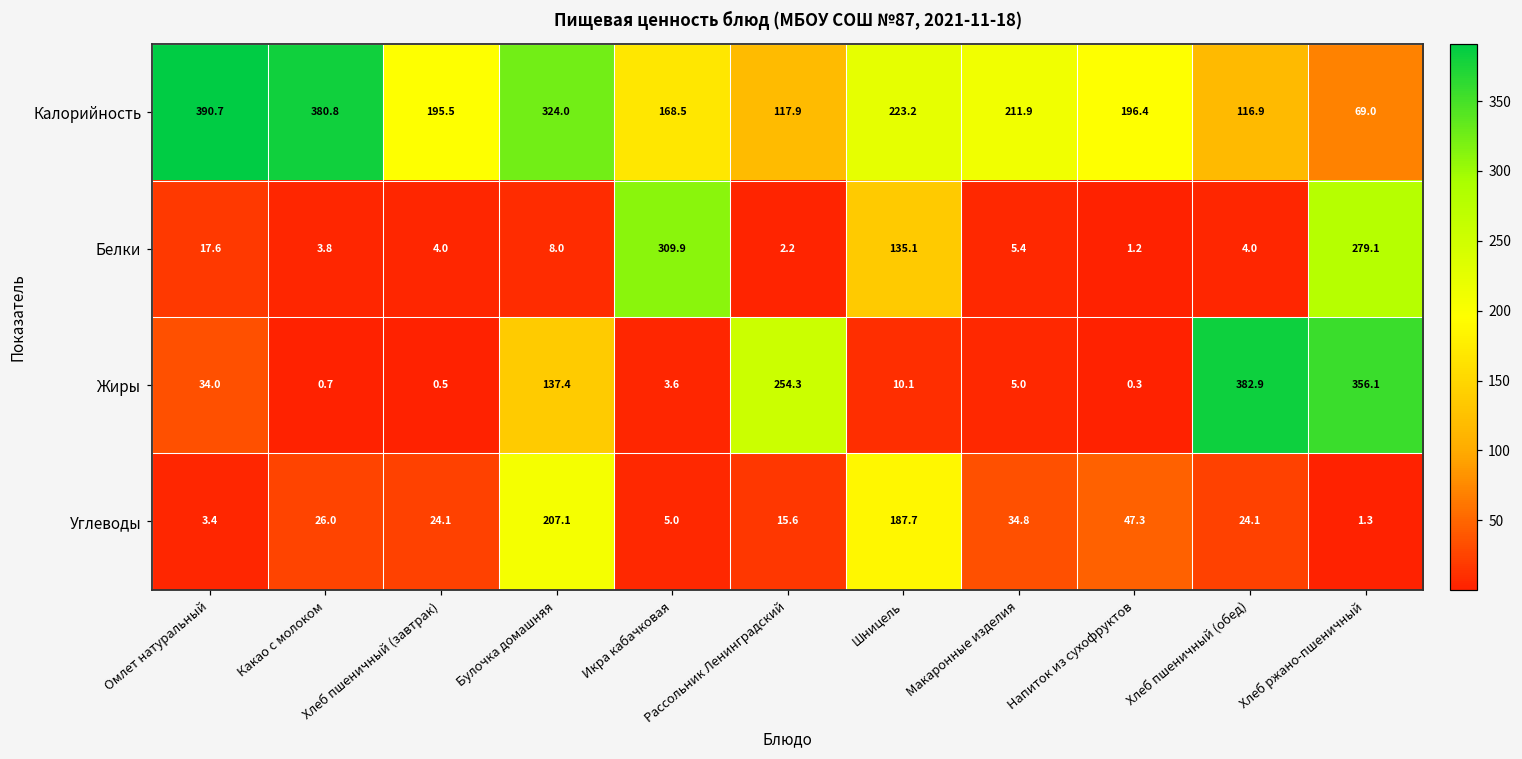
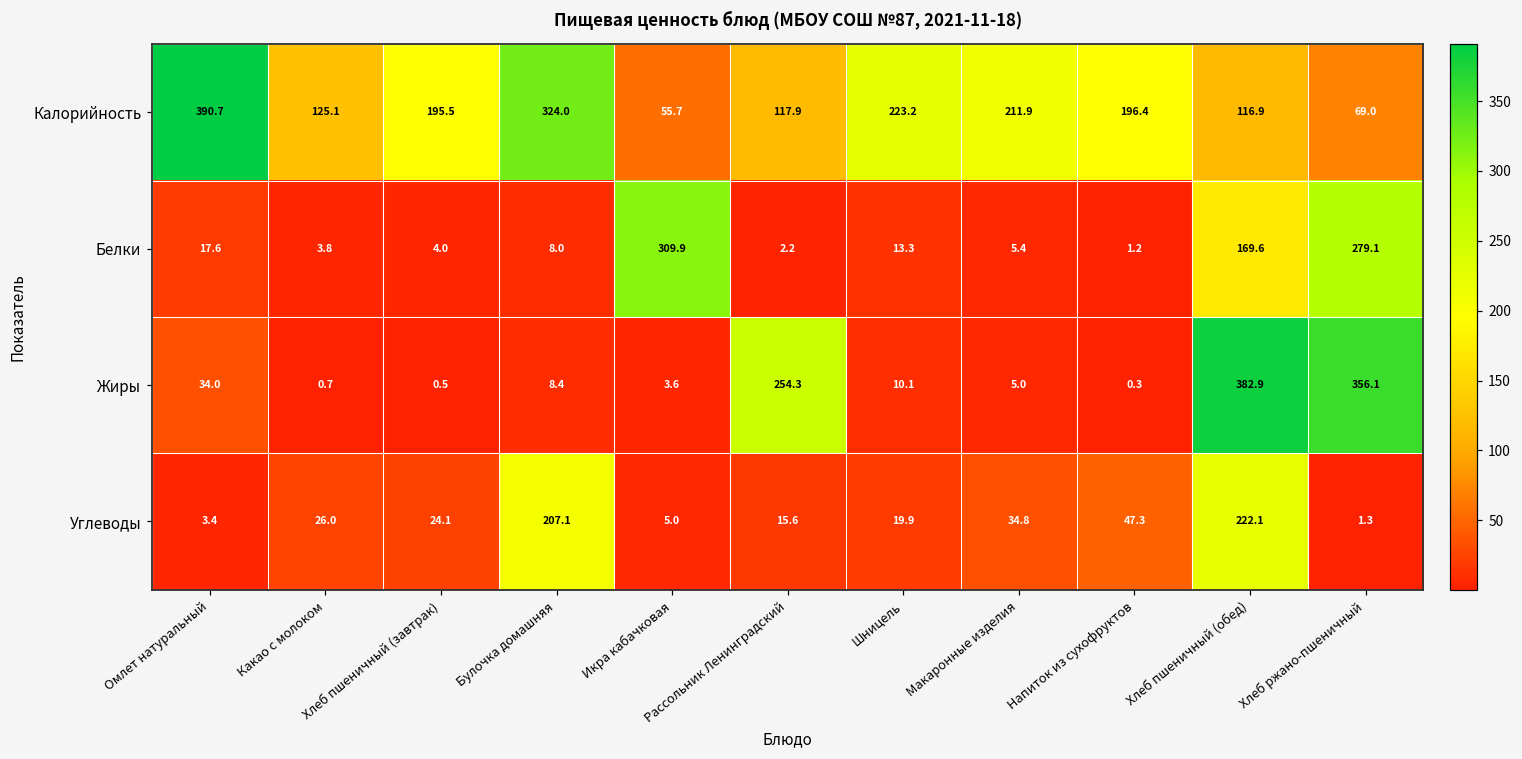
Калорийность, Какао с молоком: 380.8 -> 125.1
Калорийность, Икра кабачковая: 168.5 -> 55.7
Белки, Шницель: 135.1 -> 13.3
Белки, Хлеб пшеничный (обед): 4.0 -> 169.6
Жиры, Булочка домашняя: 137.4 -> 8.4
Углеводы, Шницель: 187.7 -> 19.9
Углеводы, Хлеб пшеничный (обед): 24.1 -> 222.1
